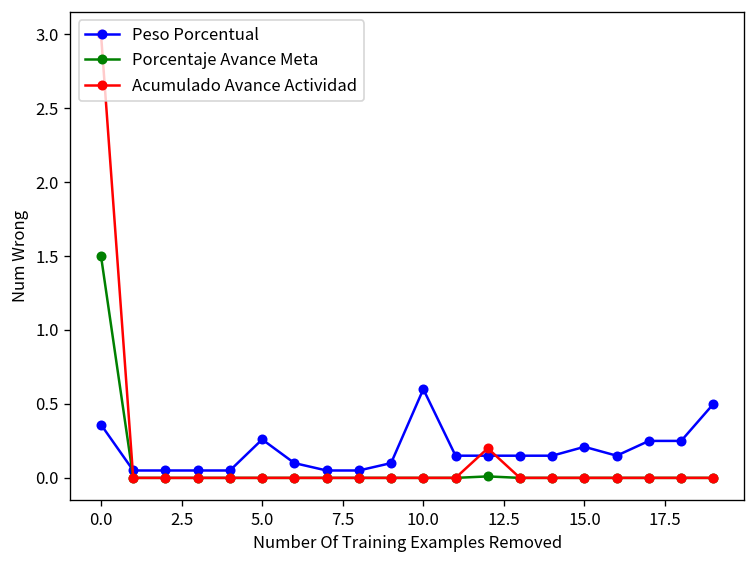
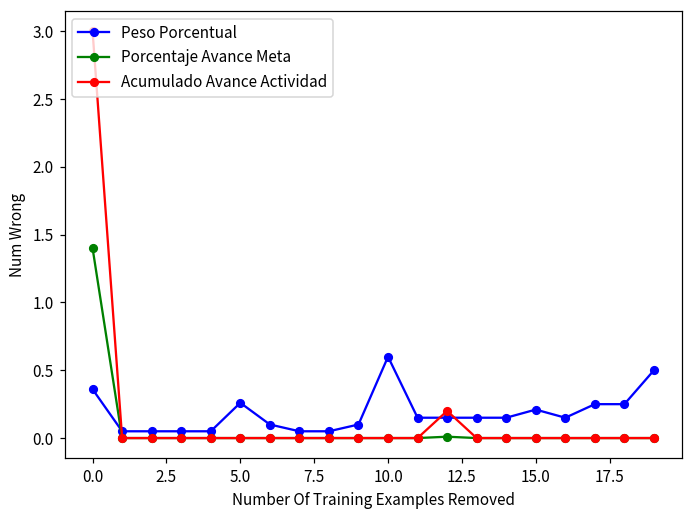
Porcentaje Avance Meta, 0.0: 1.5 -> 1.4
